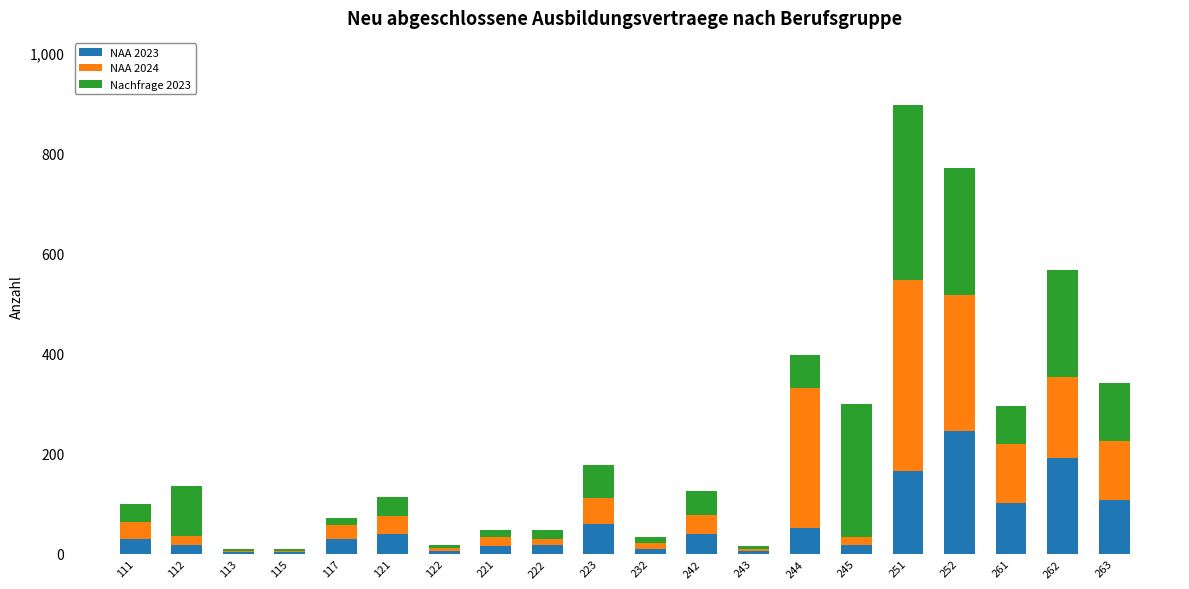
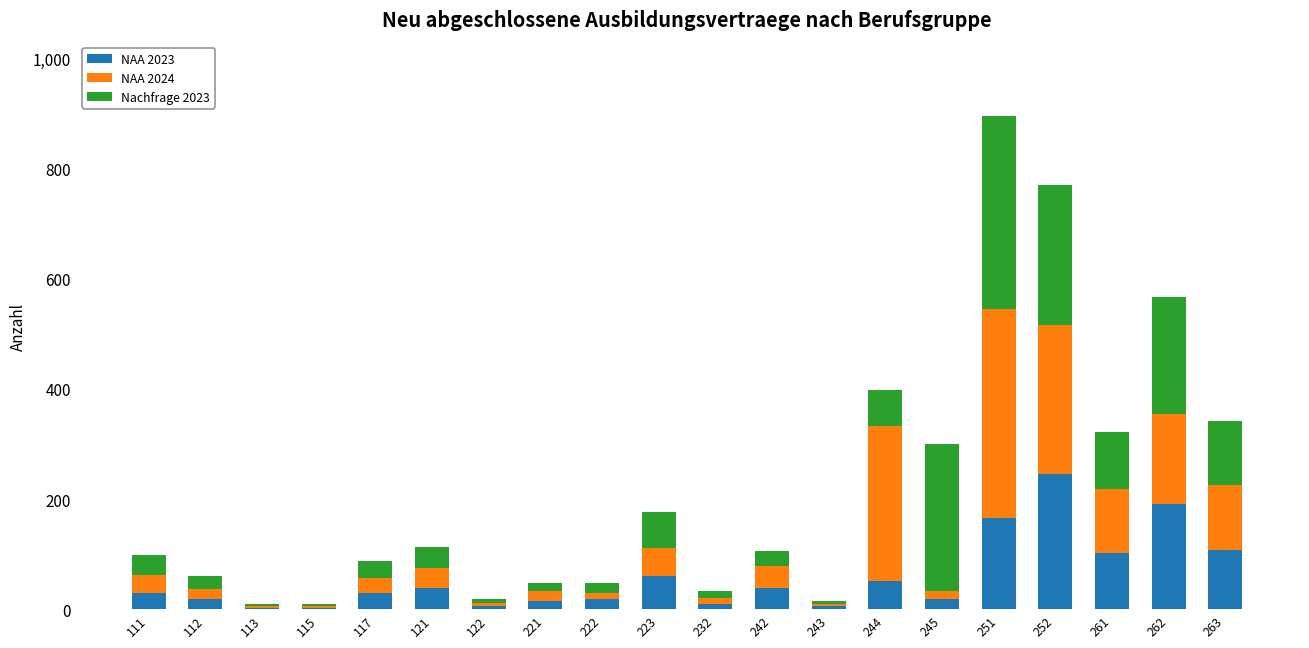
Nachfrage 2023, 112: 100 -> 20
Nachfrage 2023, 117: 20 -> 30
Nachfrage 2023, 242: 50 -> 30
Nachfrage 2023, 261: 80 -> 100
